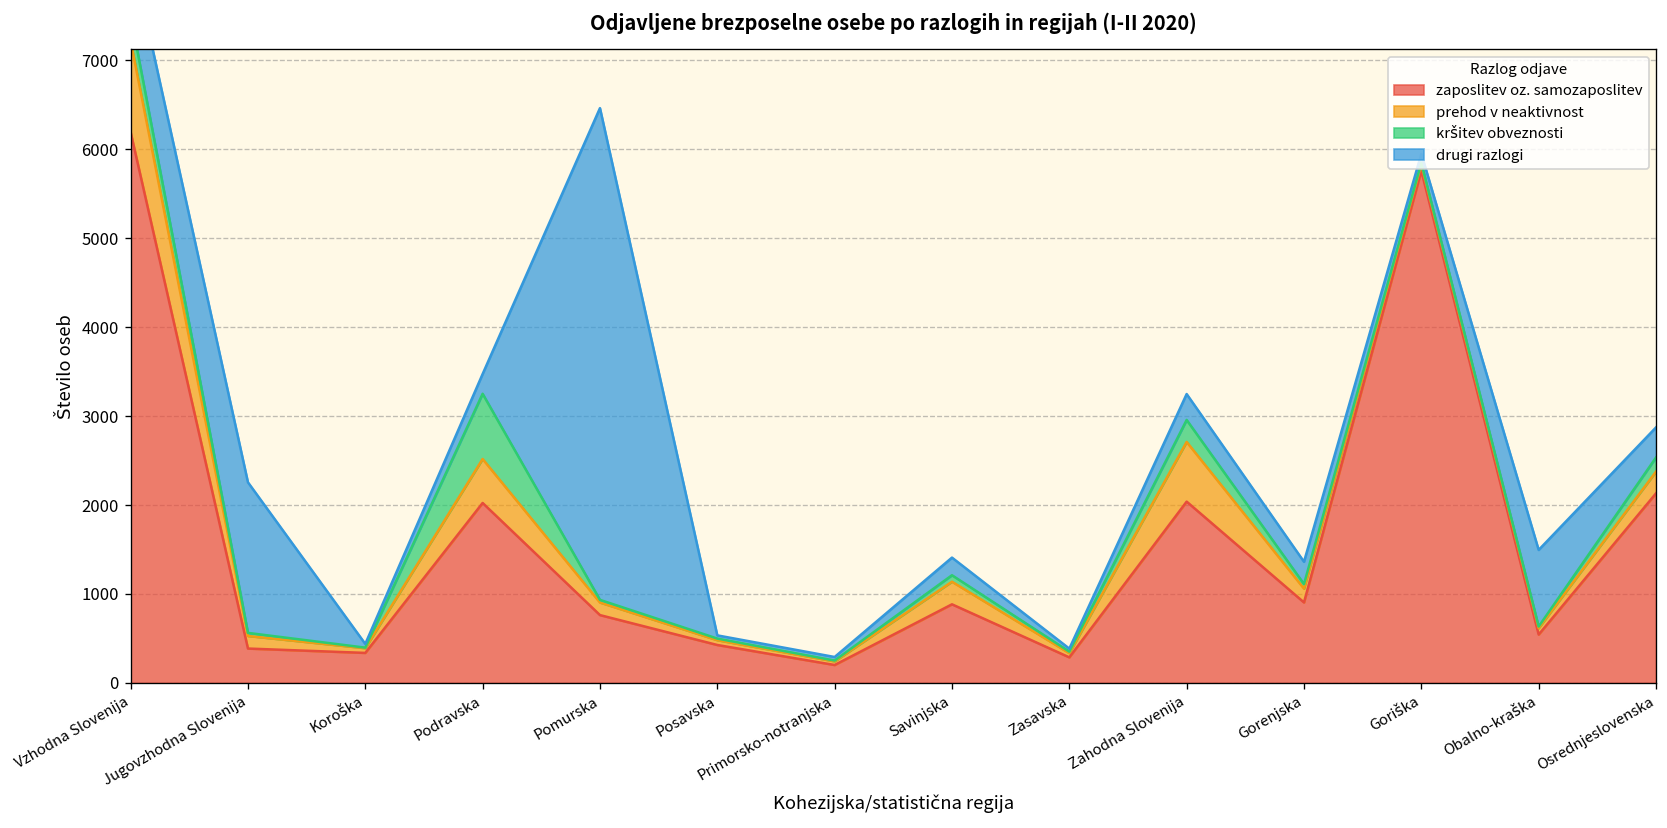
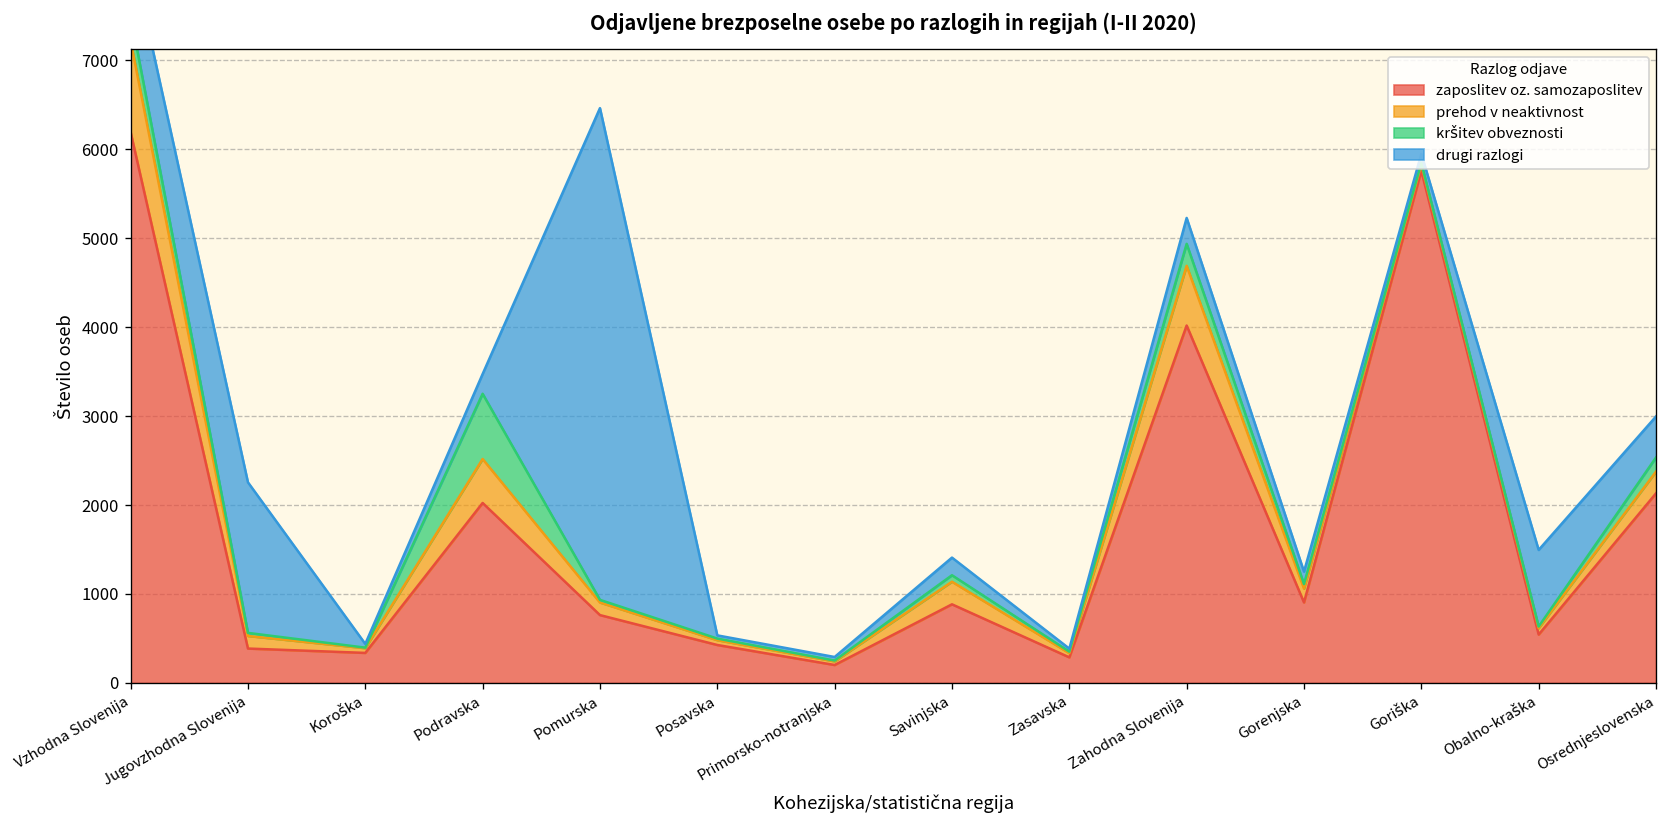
zaposlitev oz. samozaposlitev, Zahodna Slovenija: 2000 -> 4000
drugi razlogi, Gorenjska: 300 -> 100
drugi razlogi, Osrednjeslovenska: 300 -> 500
